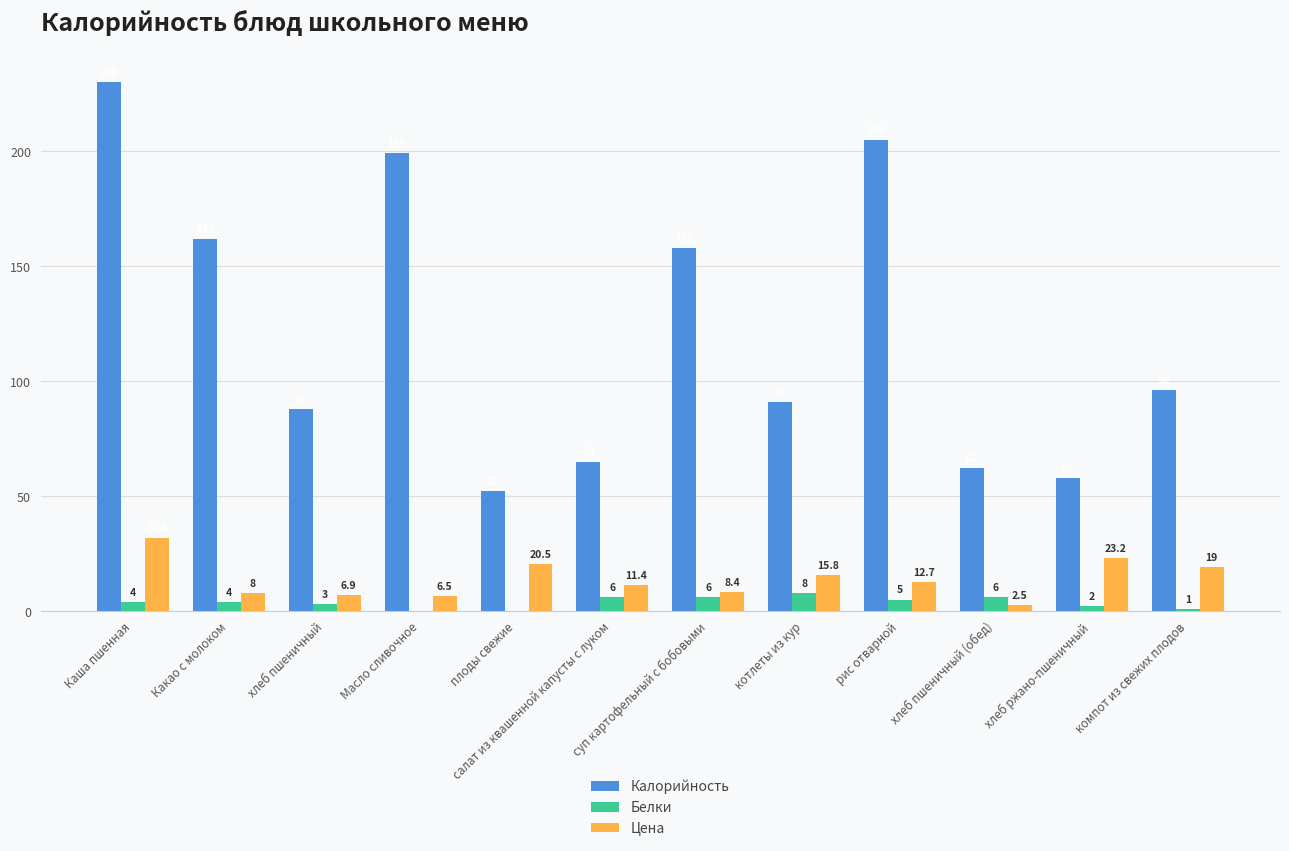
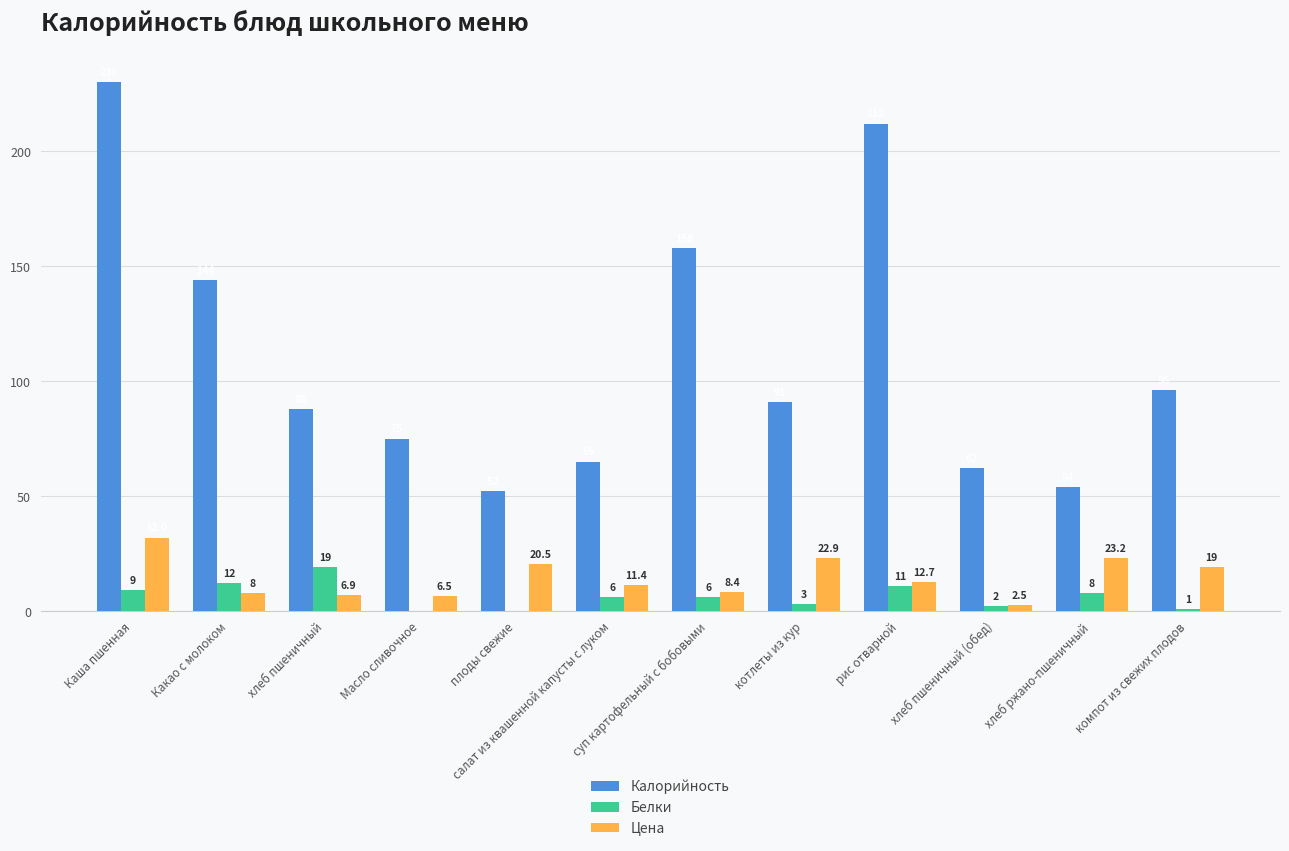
Белки, Каша пшенная: 4 -> 9
Калорийность, Какао с молоком: 162 -> 144
Белки, Какао с молоком: 4 -> 12
Белки, хлеб пшеничный: 3 -> 19
Калорийность, Масло сливочное: 199 -> 75
Белки, котлеты из кур: 8 -> 3
Цена, котлеты из кур: 15.8 -> 22.9
Калорийность, рис отварной: 205 -> 212
Белки, рис отварной: 5 -> 11
Белки, хлеб пшеничный (обед): 6 -> 2
Калорийность, хлеб ржано-пшеничный: 58 -> 54
Белки, хлеб ржано-пшеничный: 2 -> 8
